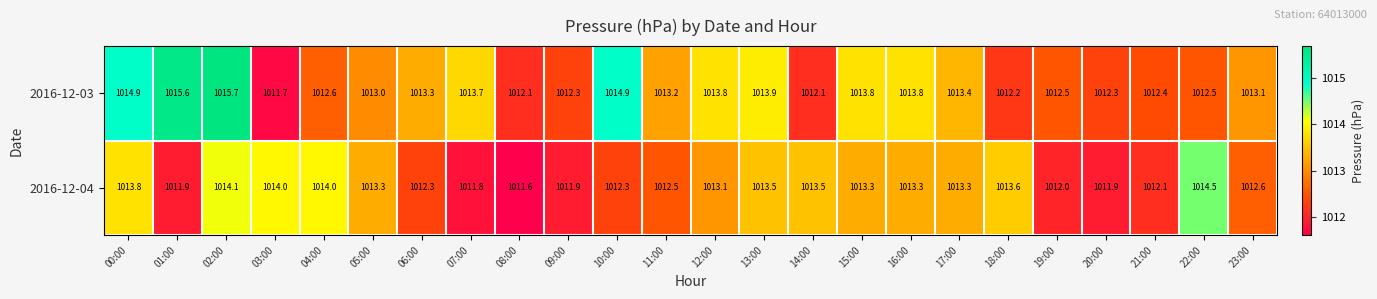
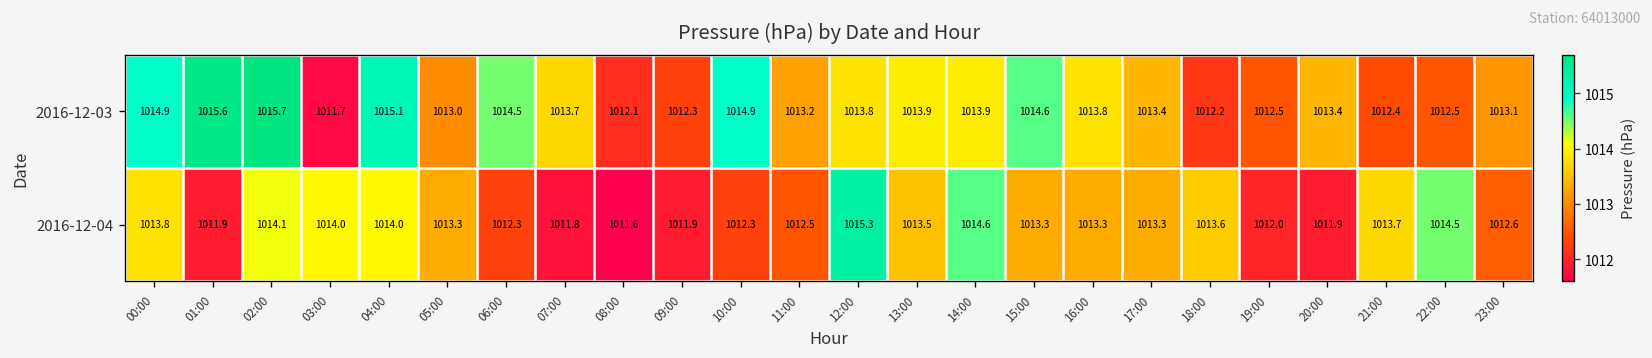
2016-12-03, 04:00: 1012.6 -> 1015.1
2016-12-03, 06:00: 1013.3 -> 1014.5
2016-12-03, 14:00: 1012.1 -> 1013.9
2016-12-03, 15:00: 1013.8 -> 1014.6
2016-12-03, 20:00: 1012.3 -> 1013.4
2016-12-04, 12:00: 1013.1 -> 1015.3
2016-12-04, 14:00: 1013.5 -> 1014.6
2016-12-04, 21:00: 1012.1 -> 1013.7
